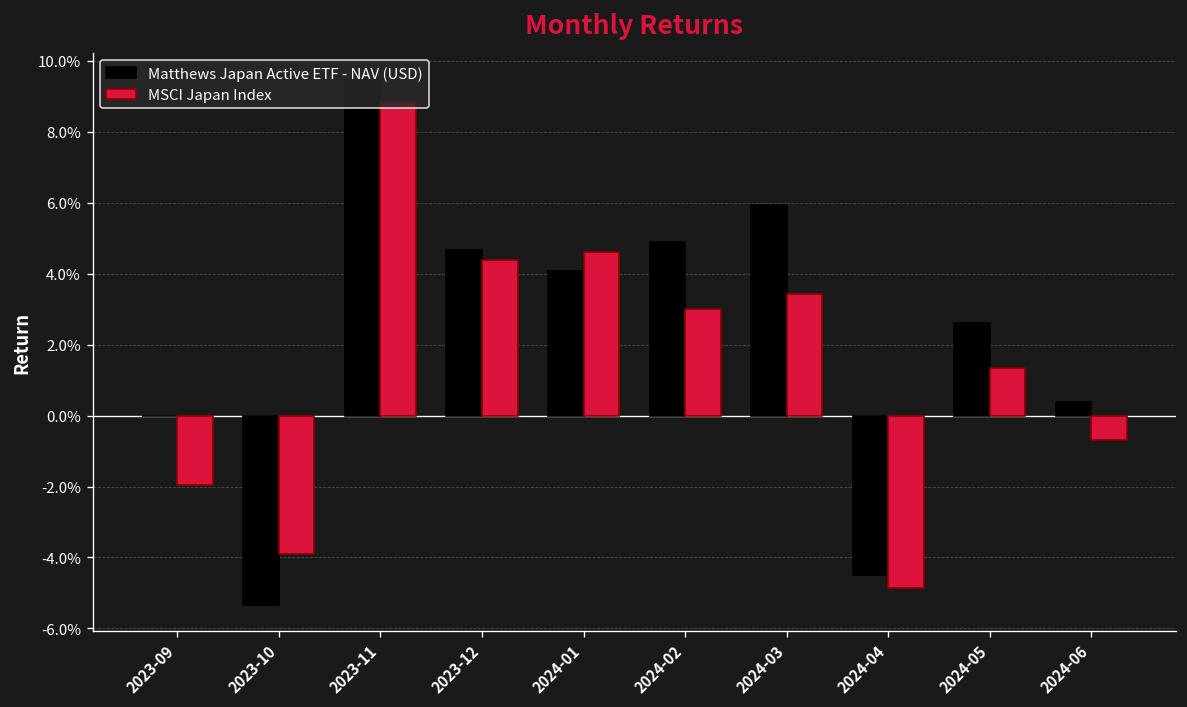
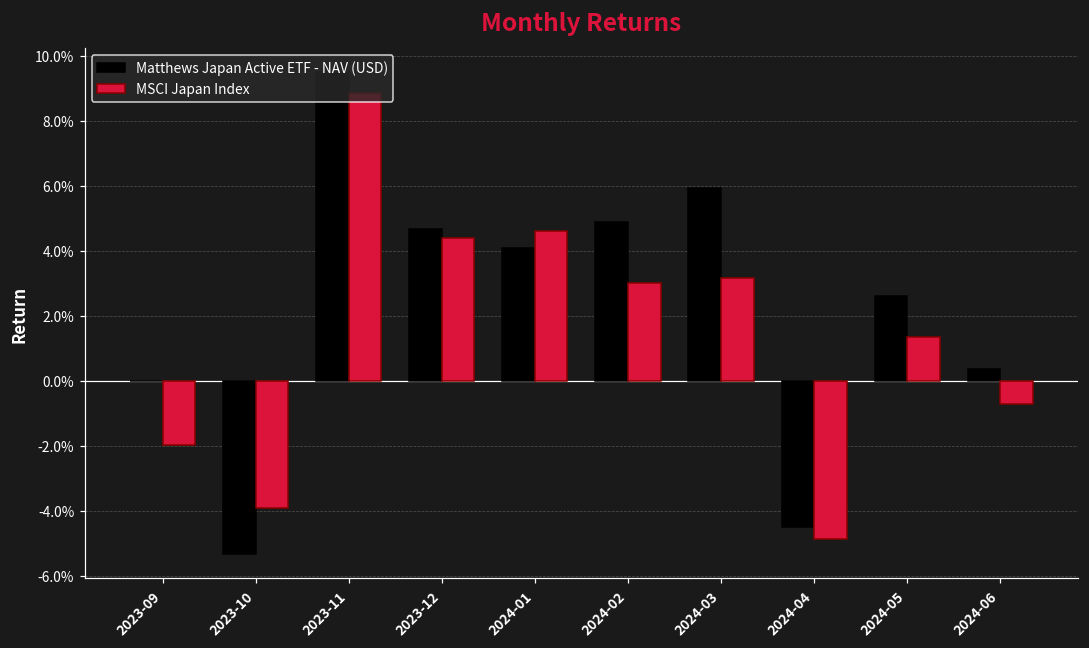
MSCI Japan Index, 2024-03: 3.4% -> 3.2%
